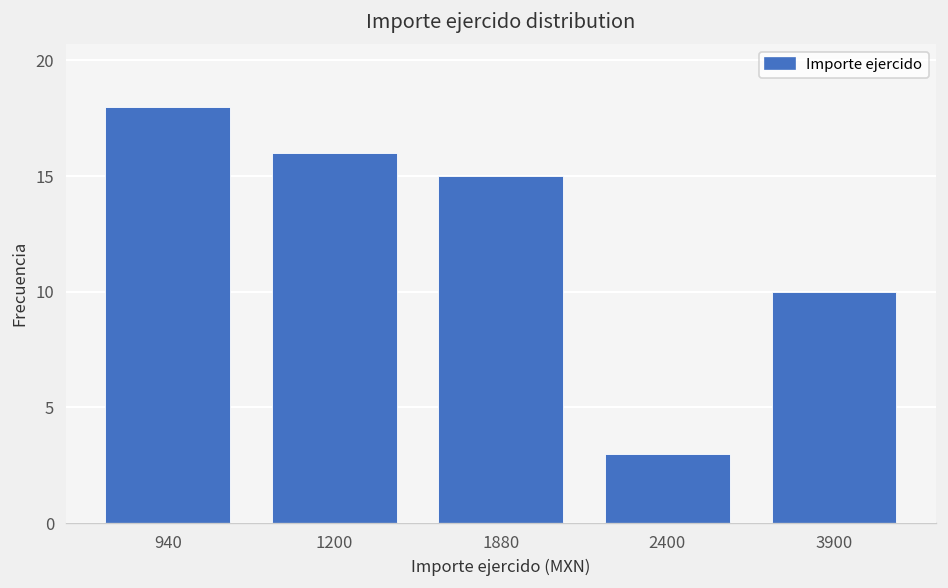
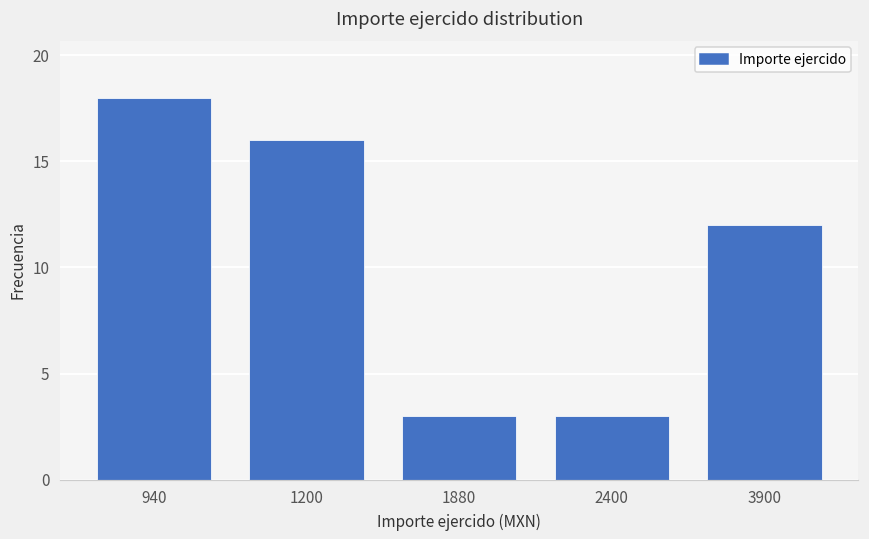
1880: 15 -> 3
3900: 10 -> 12
